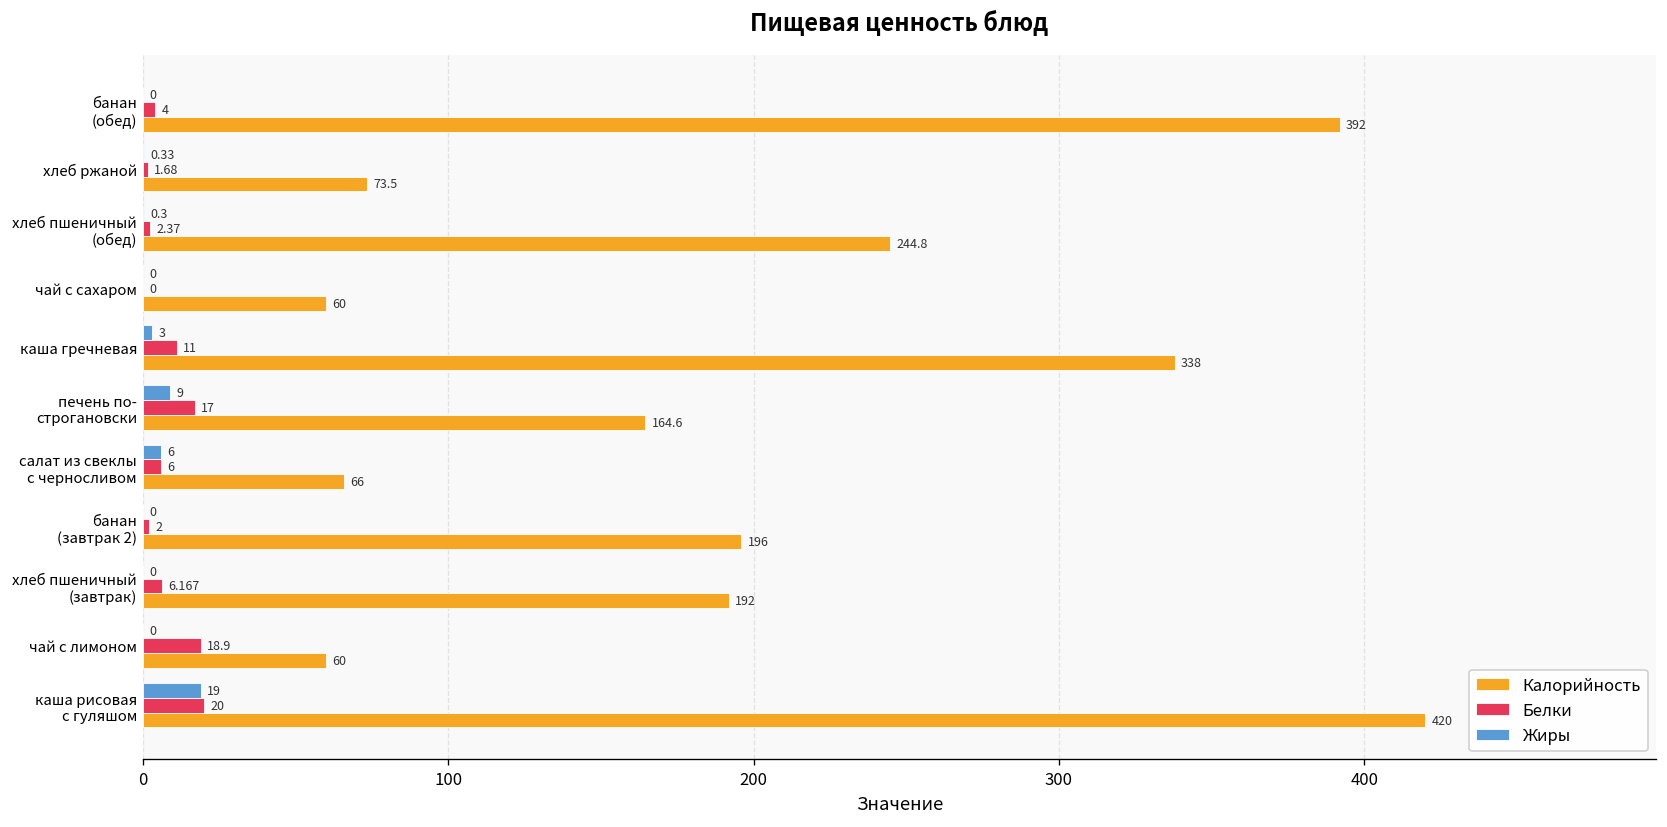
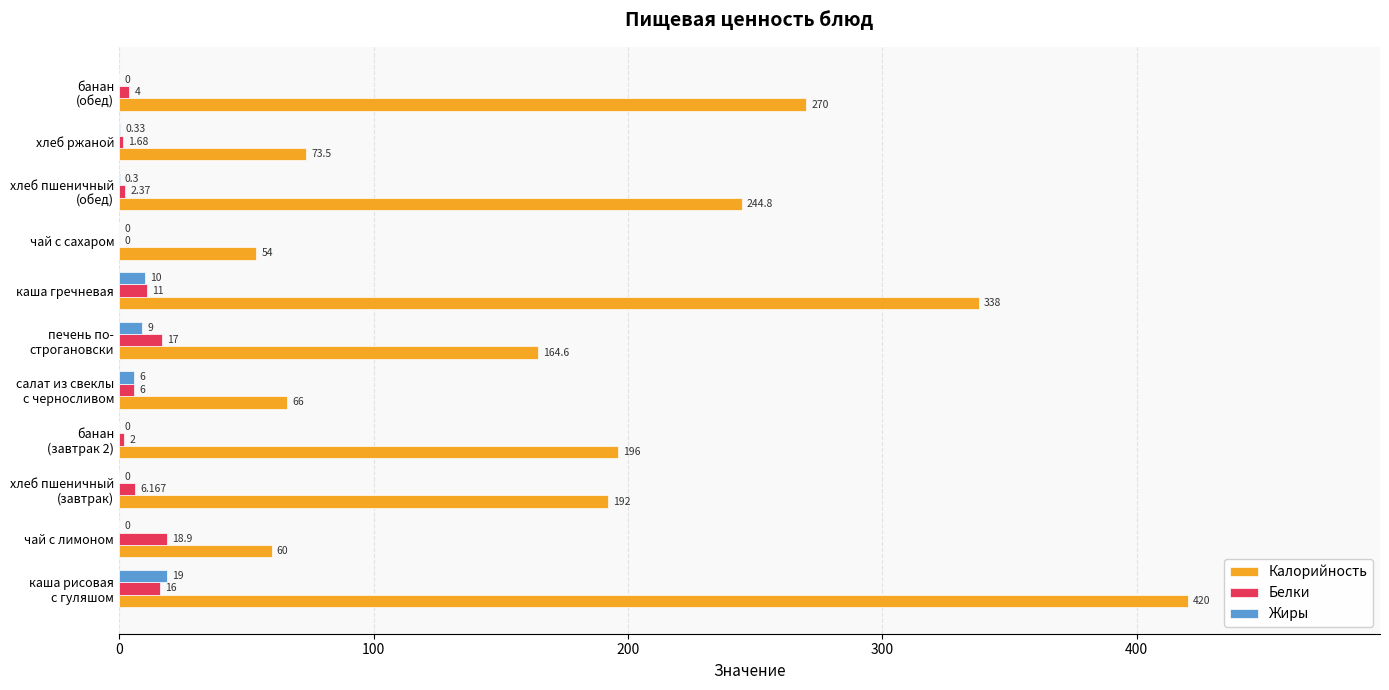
Калорийность, банан (обед): 392 -> 270
Калорийность, чай с сахаром: 60 -> 54
Жиры, каша гречневая: 3 -> 10
Белки, каша рисовая с гуляшом: 20 -> 16
